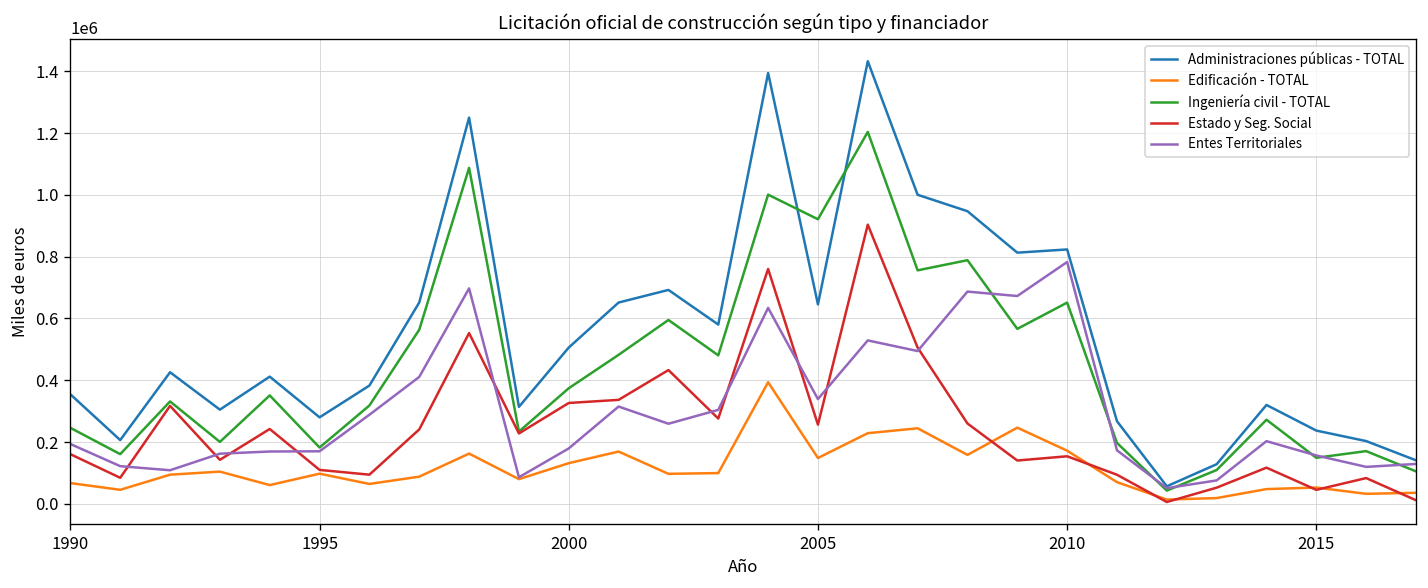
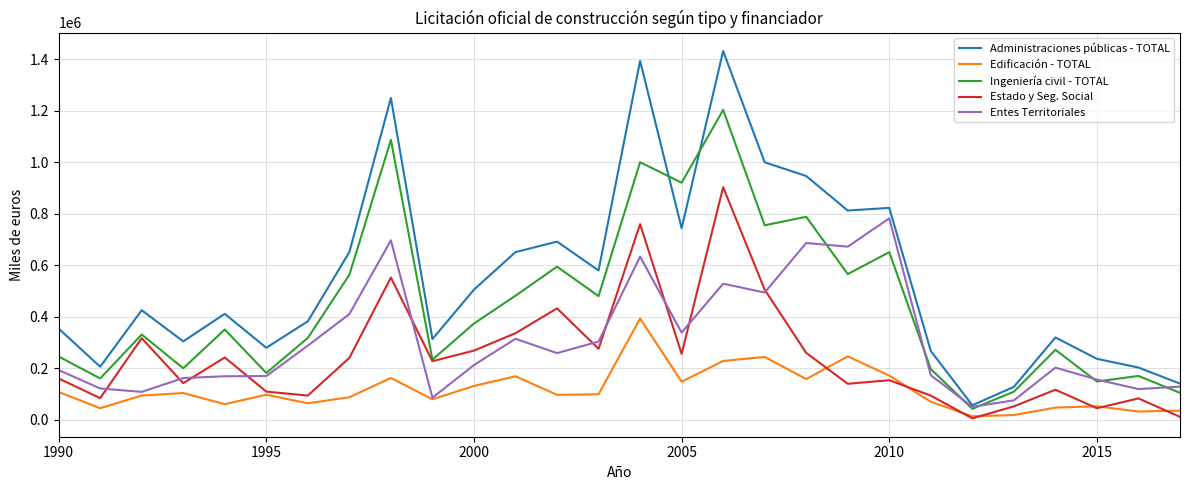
Edificación - TOTAL, 1990: 70000 -> 110000
Estado y Seg. Social, 2000: 330000 -> 270000
Entes Territoriales, 2000: 180000 -> 210000
Administraciones públicas - TOTAL, 2005: 650000 -> 740000
